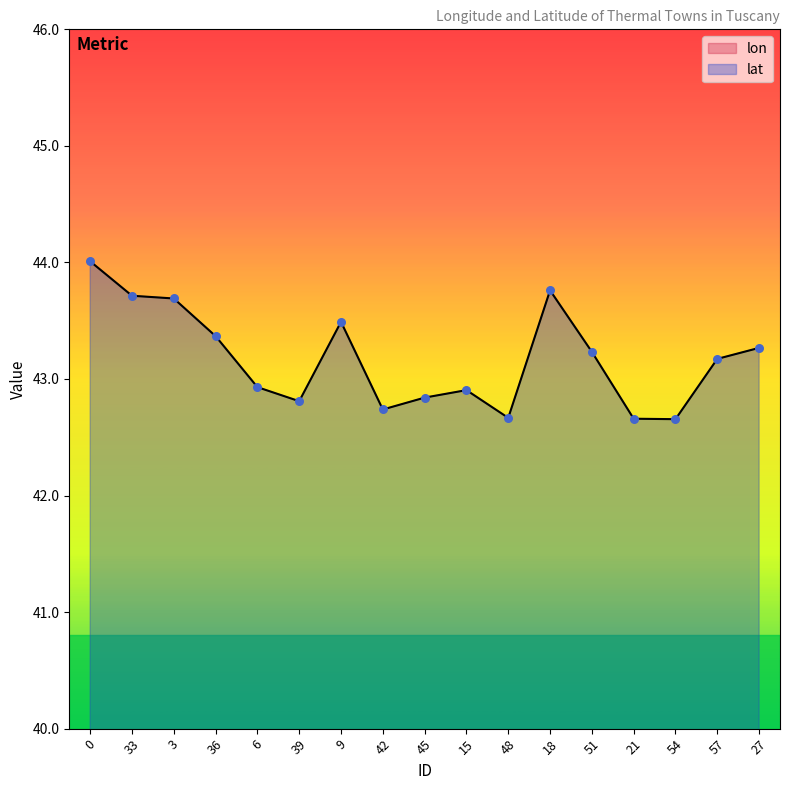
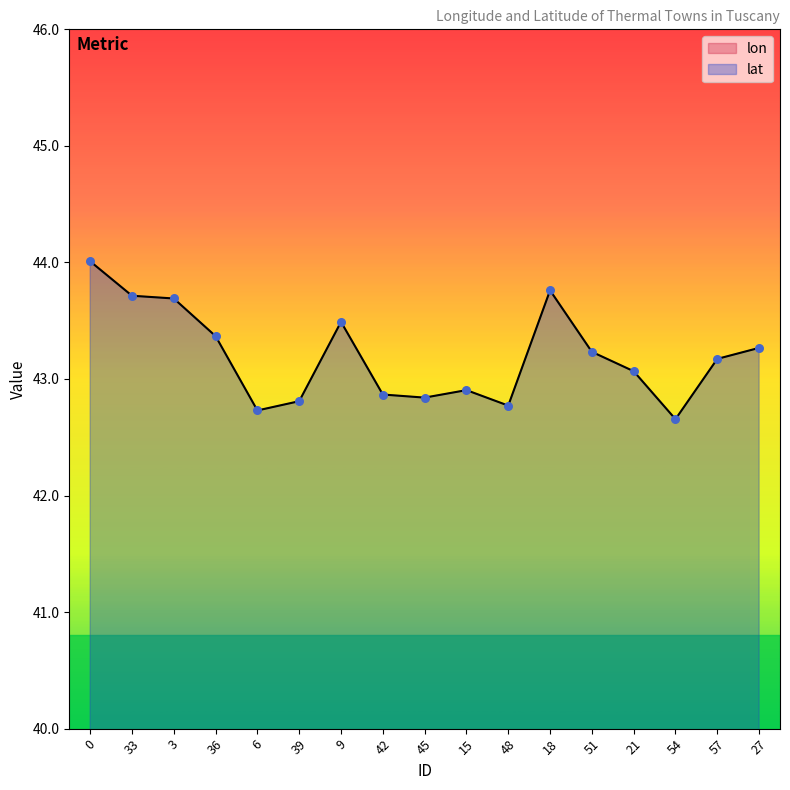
lat, 6: 42.93 -> 42.73
lat, 42: 42.74 -> 42.87
lat, 48: 42.67 -> 42.77
lat, 21: 42.66 -> 43.07
